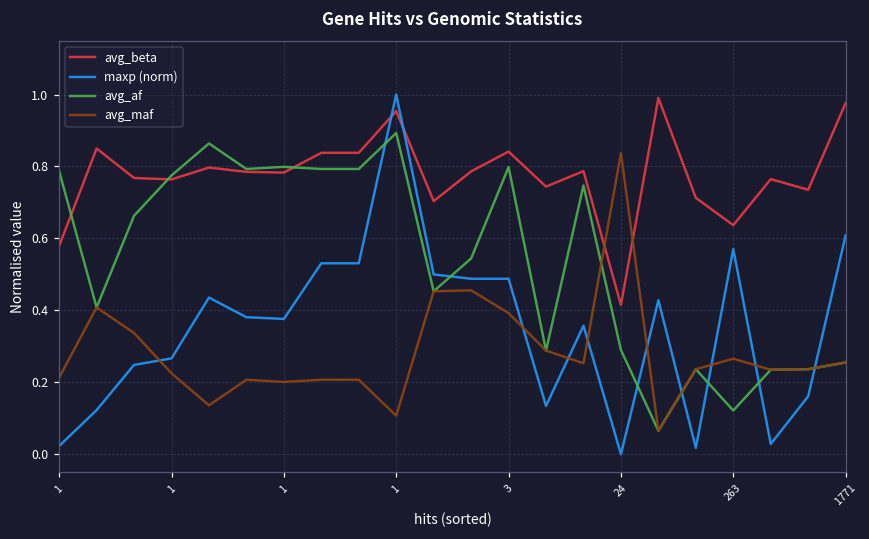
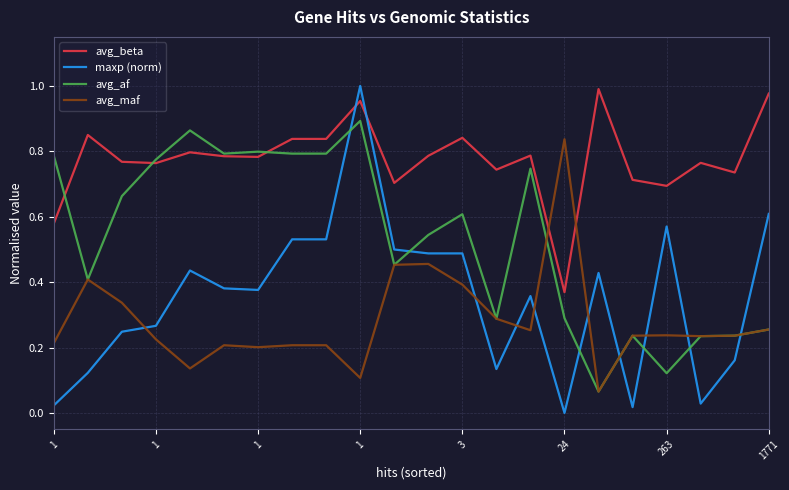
avg_af, 3: 0.80 -> 0.61
avg_beta, 24: 0.42 -> 0.37
avg_beta, 263: 0.64 -> 0.69
avg_maf, 263: 0.27 -> 0.24
